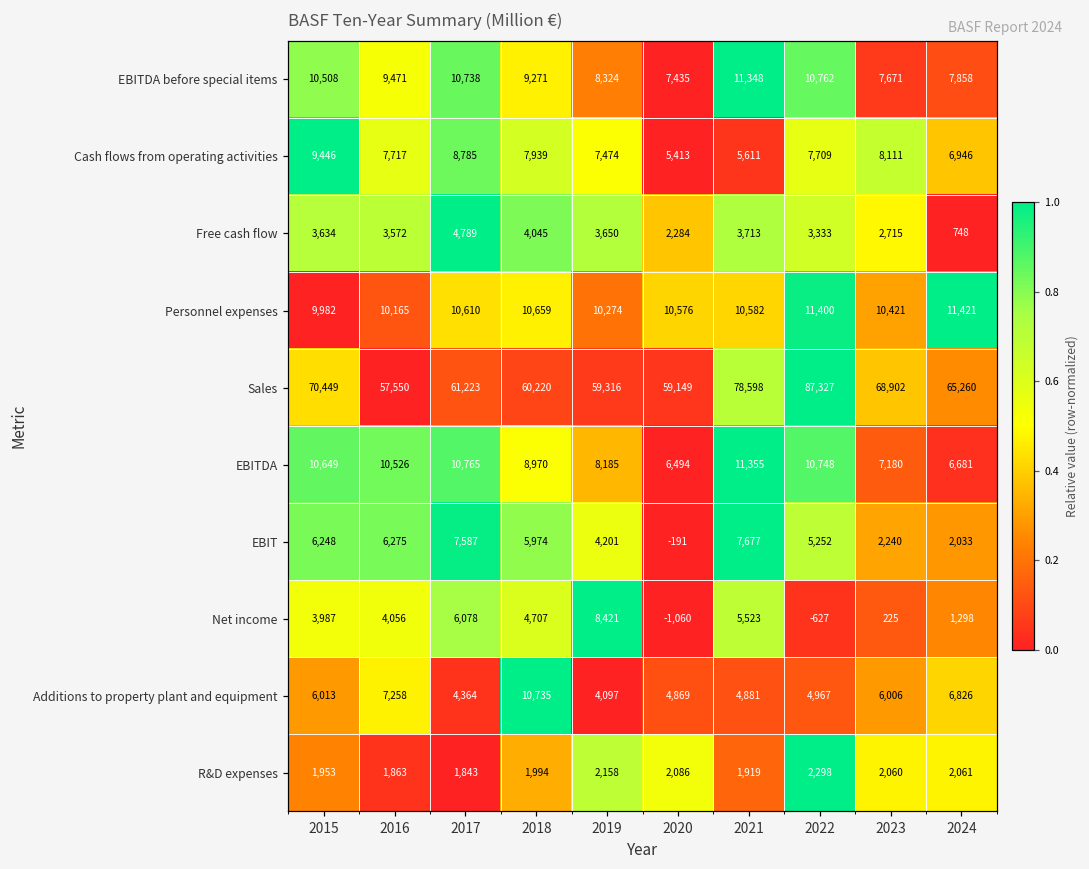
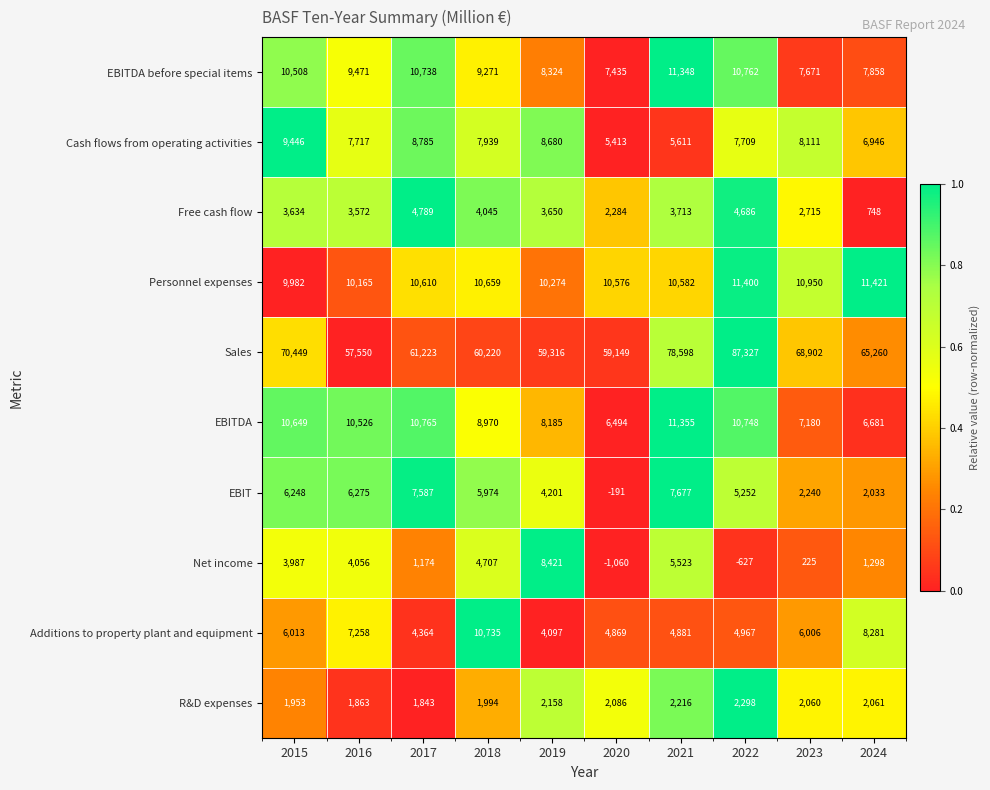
Cash flows from operating activities, 2019: 7,474 -> 8,680
Free cash flow, 2022: 3,333 -> 4,686
Personnel expenses, 2023: 10,421 -> 10,950
Net income, 2017: 6,078 -> 1,174
Additions to property plant and equipment, 2024: 6,826 -> 8,281
R&D expenses, 2021: 1,919 -> 2,216
